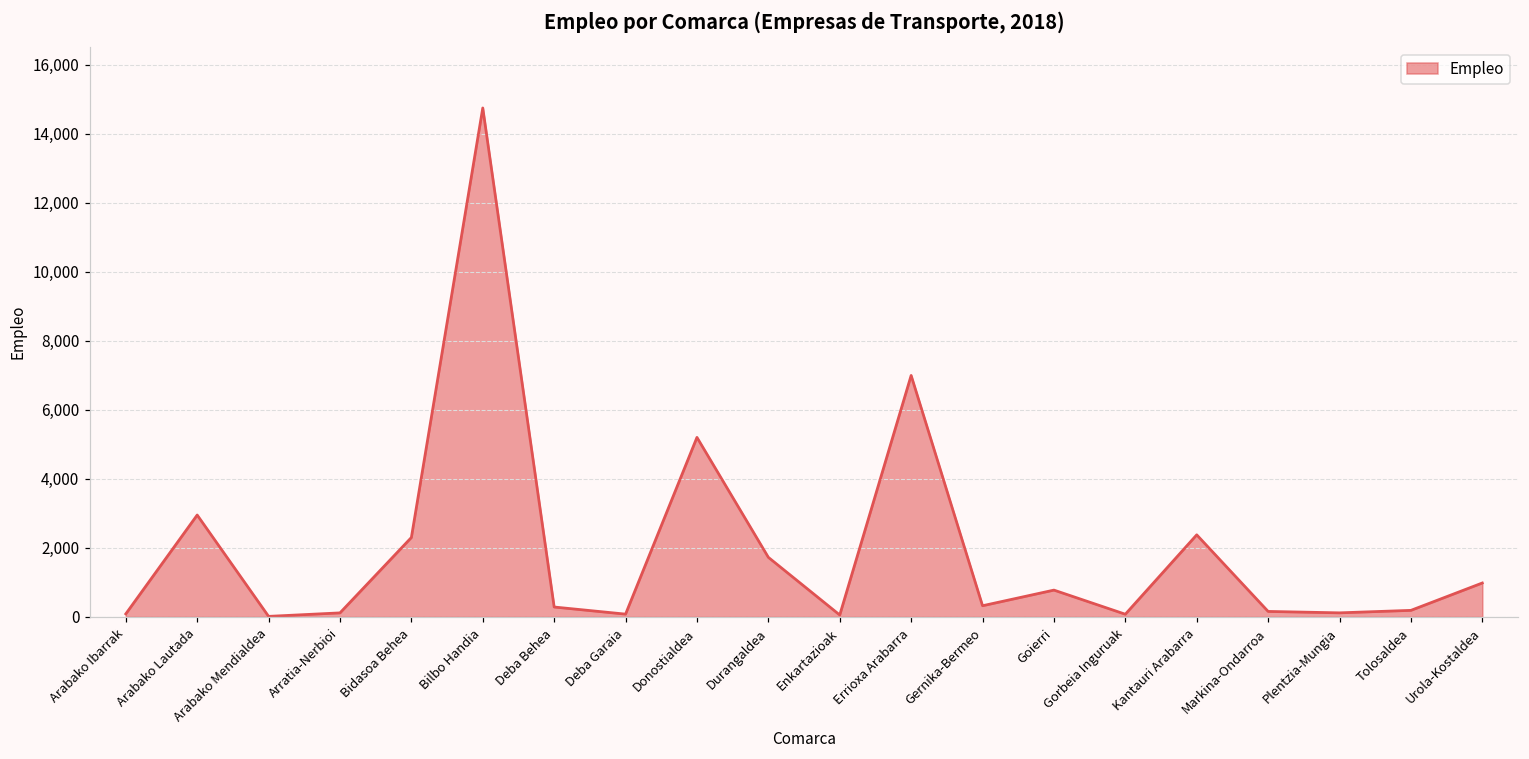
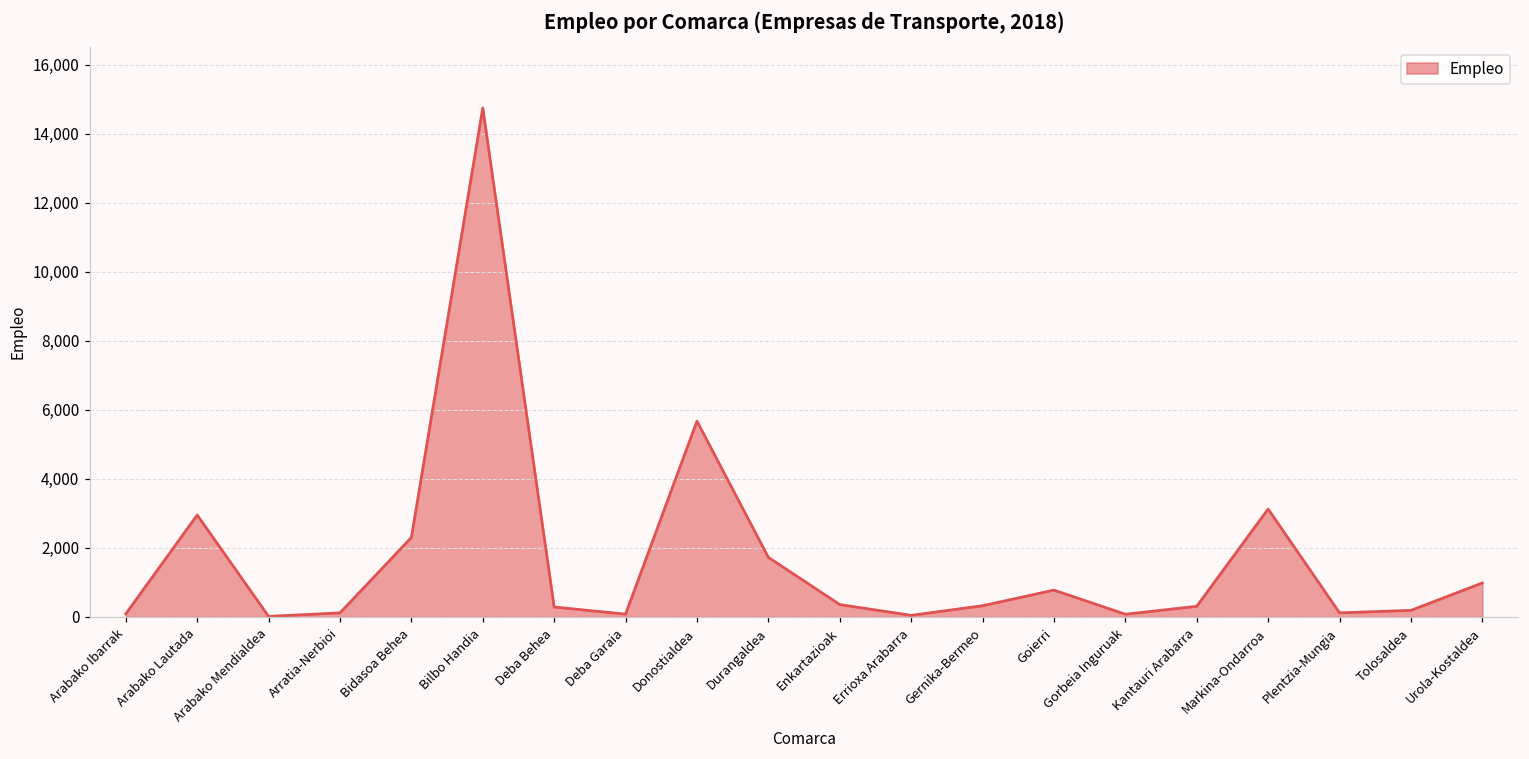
Donostialdea: 5,200 -> 5,700
Enkartazioak: 100 -> 400
Errioxa Arabarra: 7,000 -> 0
Kantauri Arabarra: 2,400 -> 300
Markina-Ondarroa: 200 -> 3,100
